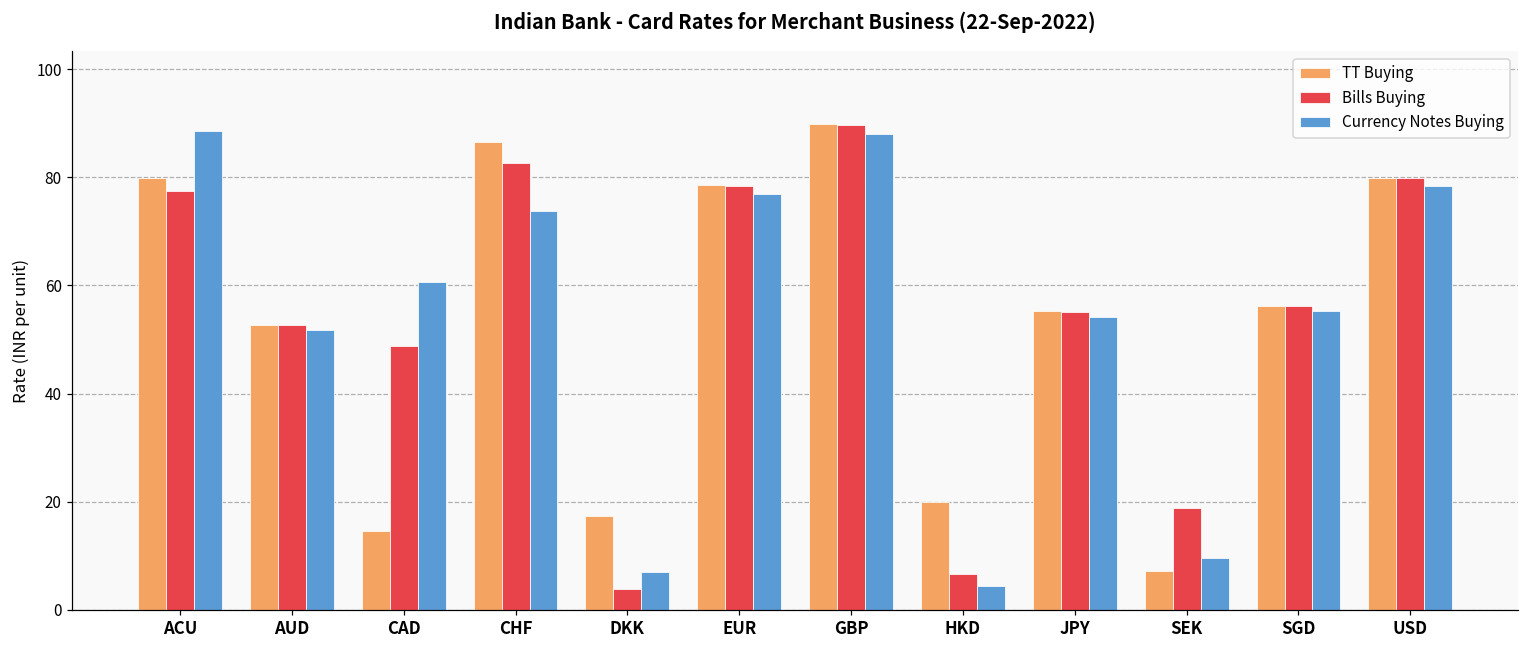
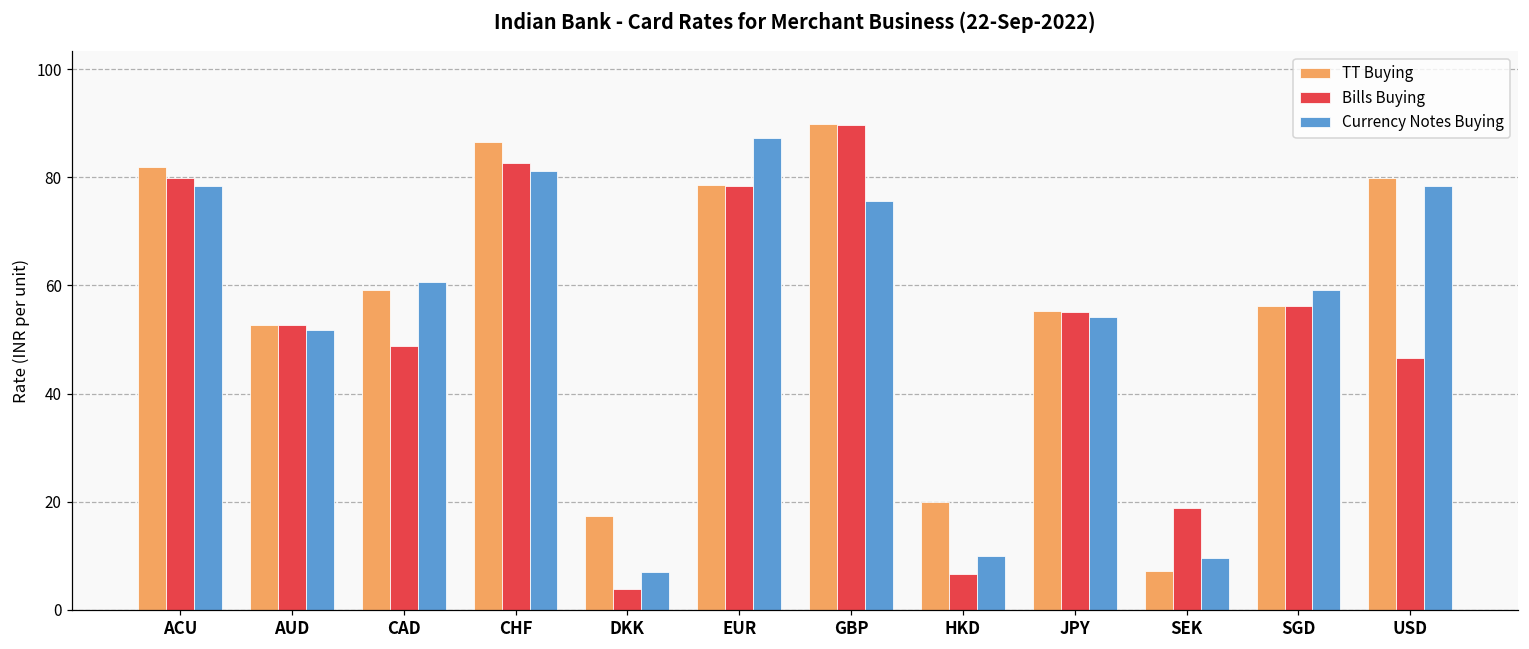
TT Buying, ACU: 80 -> 82
Bills Buying, ACU: 78 -> 80
Currency Notes Buying, ACU: 89 -> 78
TT Buying, CAD: 15 -> 59
Currency Notes Buying, CHF: 74 -> 81
Currency Notes Buying, EUR: 77 -> 87
Currency Notes Buying, GBP: 88 -> 76
Currency Notes Buying, HKD: 4 -> 10
Currency Notes Buying, SGD: 55 -> 59
Bills Buying, USD: 80 -> 47
